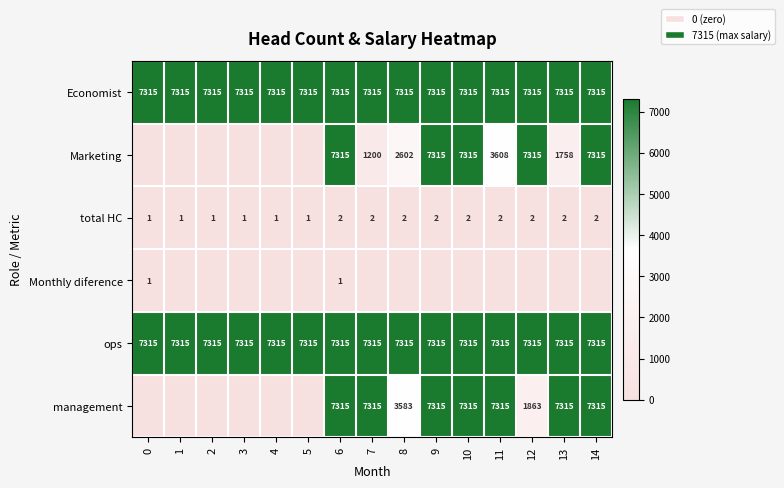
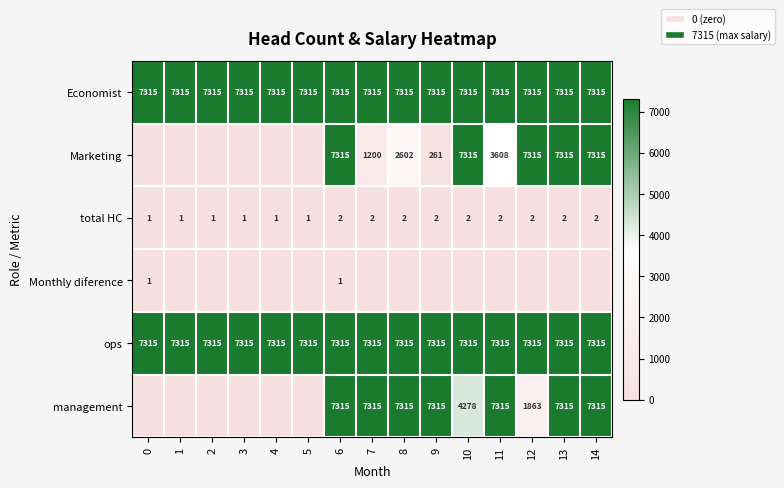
Marketing, 9: 7315 -> 261
Marketing, 13: 1758 -> 7315
management, 8: 3583 -> 7315
management, 10: 7315 -> 4278
